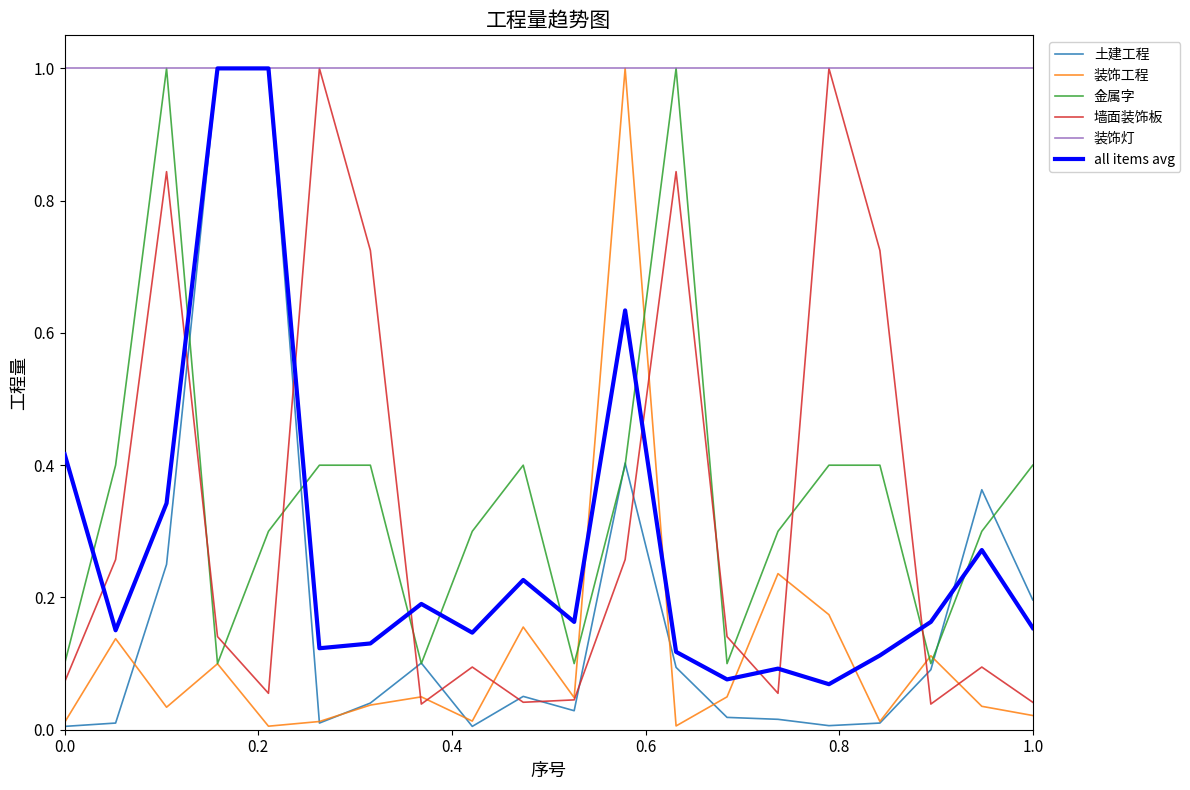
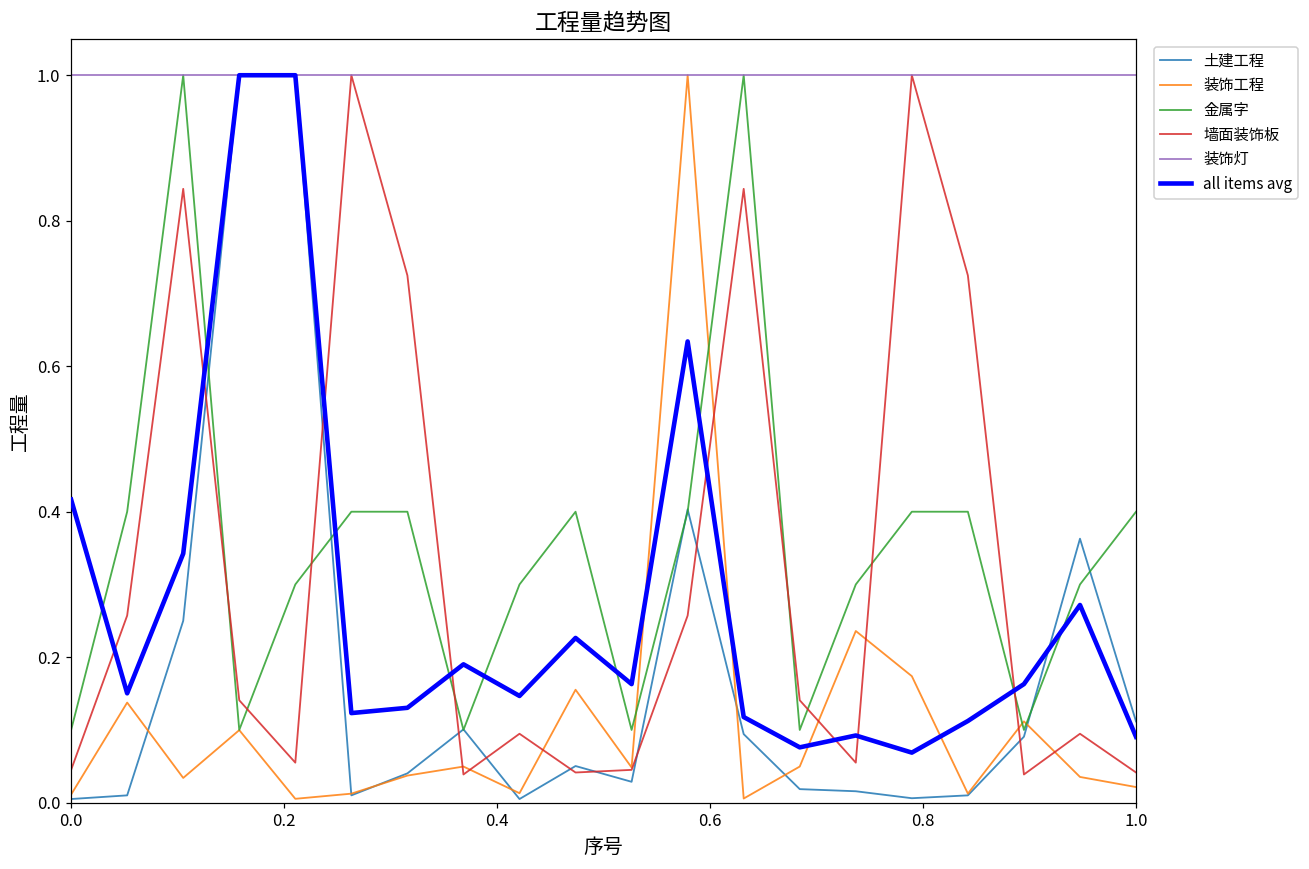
墙面装饰板, 0.0: 0.07 -> 0.05
土建工程, 1.0: 0.20 -> 0.11
all items avg, 1.0: 0.15 -> 0.09
